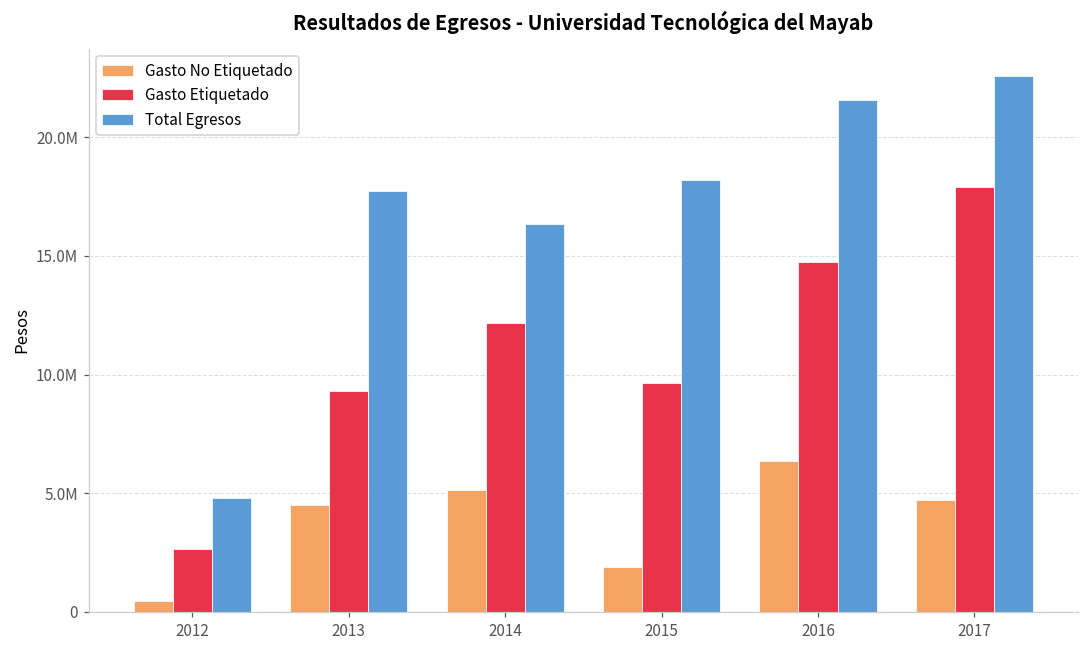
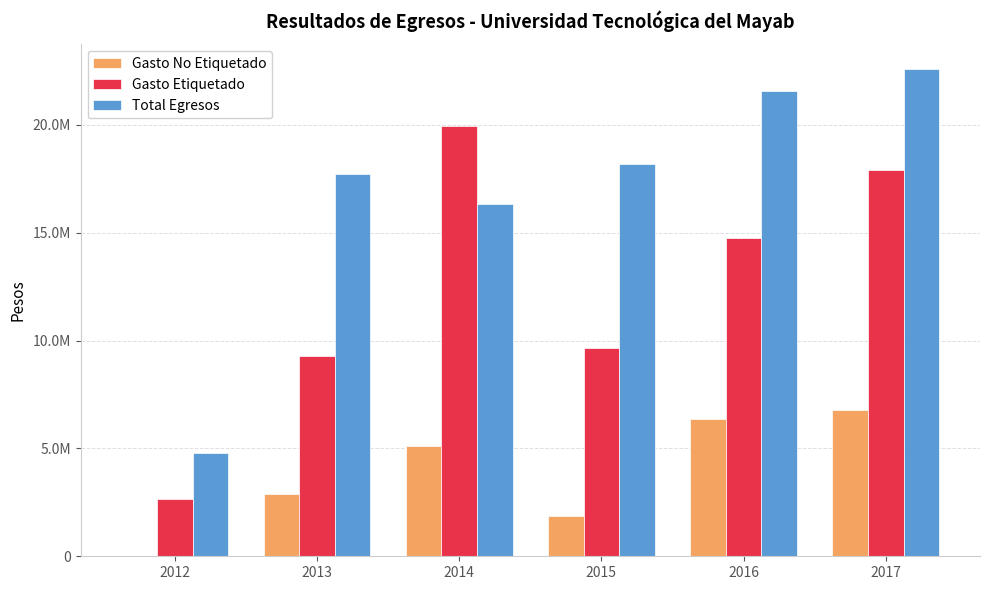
Gasto No Etiquetado, 2012: 500000 -> 0
Gasto No Etiquetado, 2013: 4500000 -> 2900000
Gasto Etiquetado, 2014: 12200000 -> 19900000
Gasto No Etiquetado, 2017: 4700000 -> 6800000
